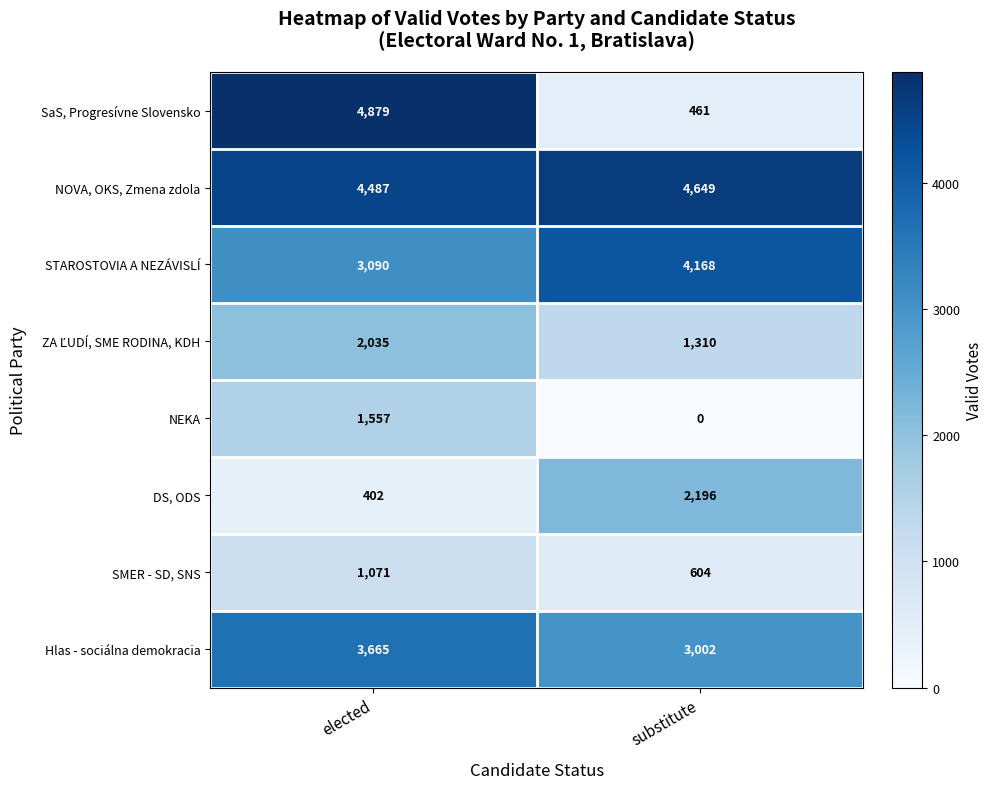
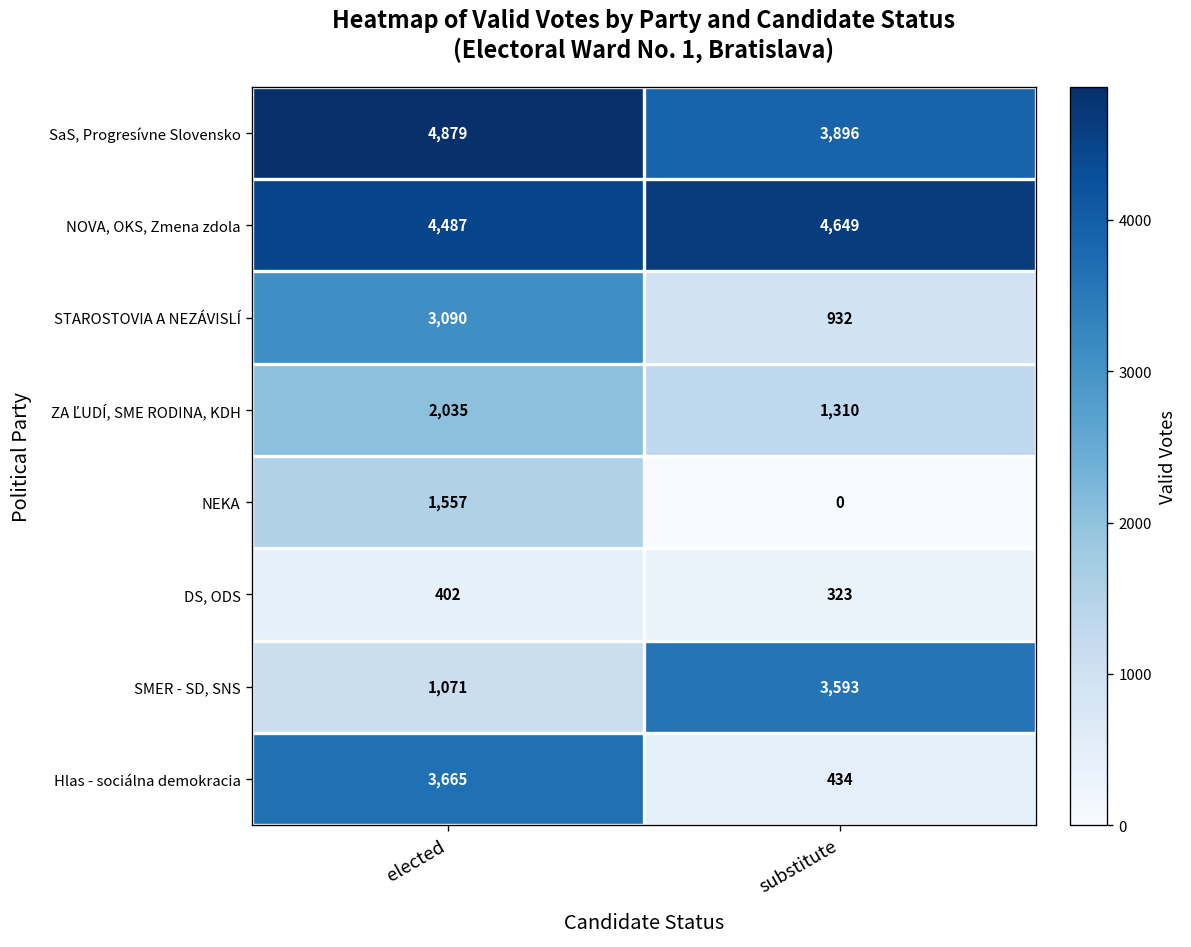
SaS, Progresívne Slovensko, substitute: 461 -> 3,896
STAROSTOVIA A NEZÁVISLÍ, substitute: 4,168 -> 932
DS, ODS, substitute: 2,196 -> 323
SMER - SD, SNS, substitute: 604 -> 3,593
Hlas - sociálna demokracia, substitute: 3,002 -> 434
